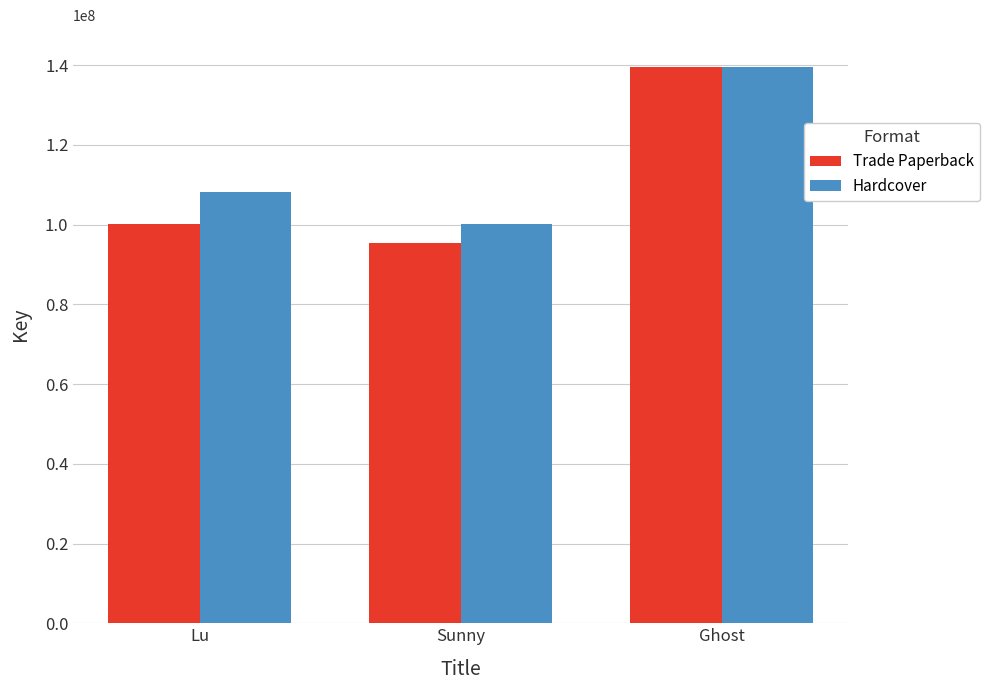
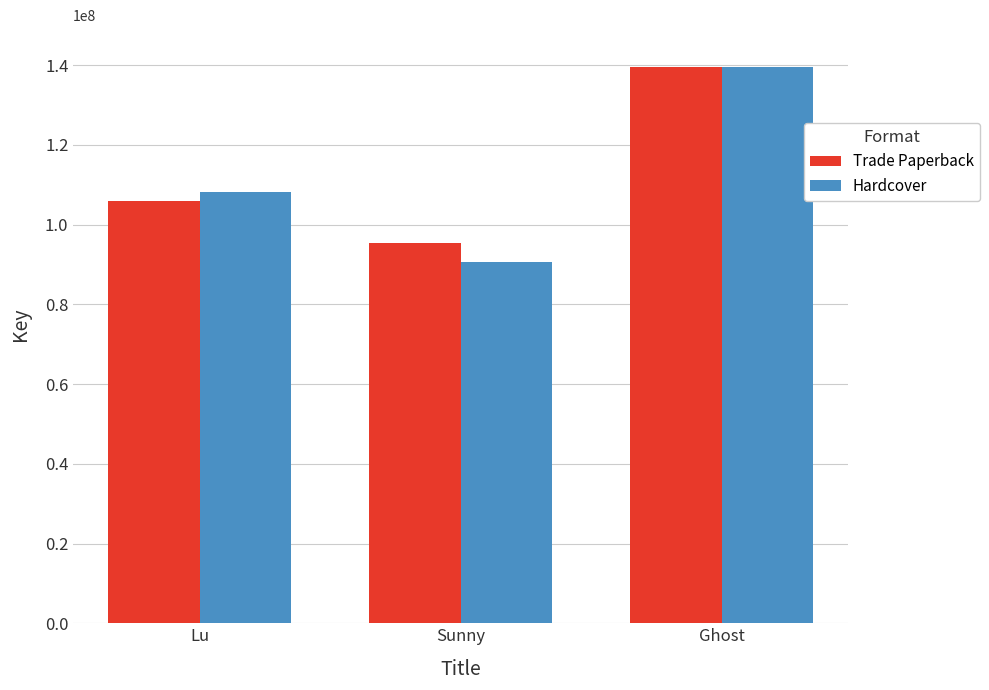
Trade Paperback, Lu: 100000000 -> 106000000
Hardcover, Sunny: 100000000 -> 91000000
